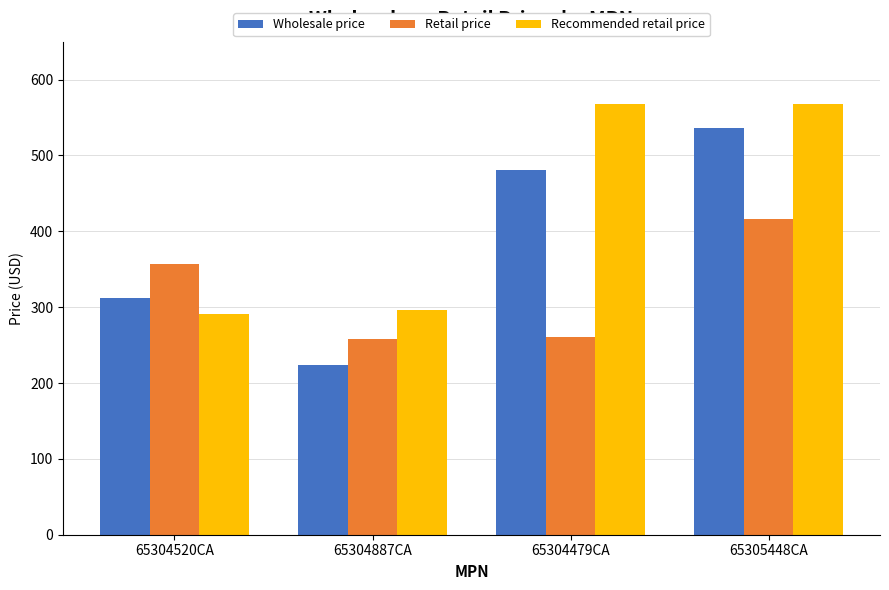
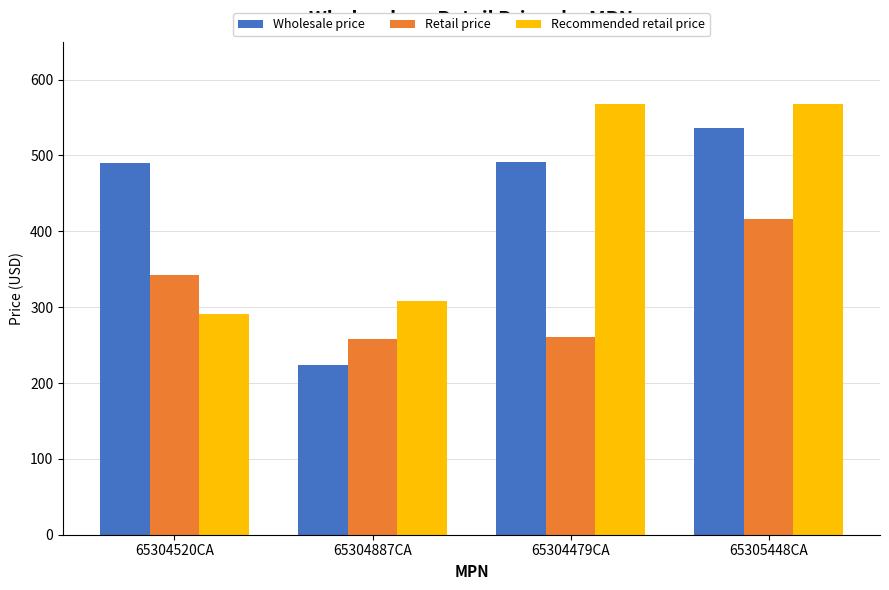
Wholesale price, 65304520CA: 310 -> 490
Retail price, 65304520CA: 360 -> 340
Recommended retail price, 65304887CA: 300 -> 310
Wholesale price, 65304479CA: 480 -> 490
